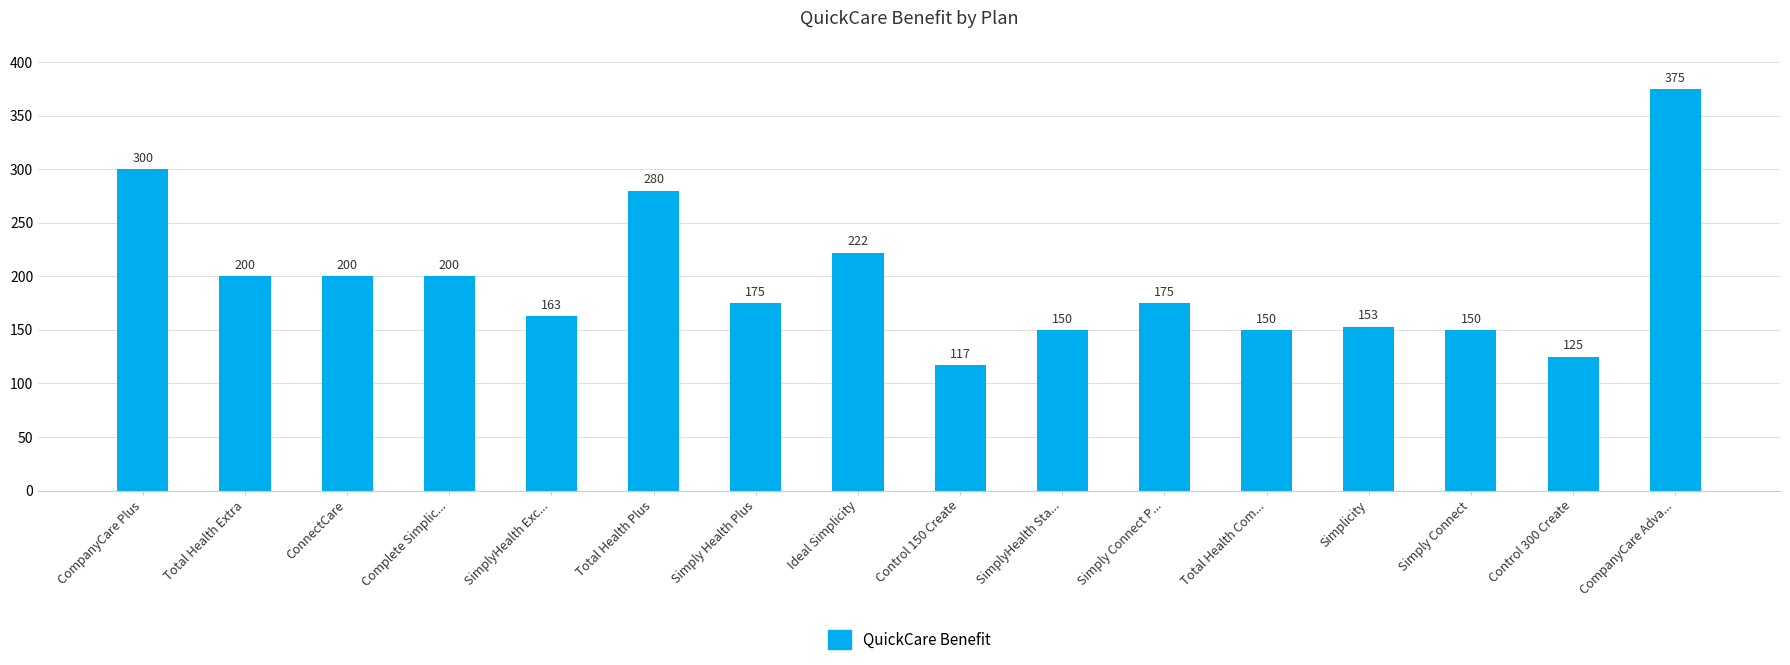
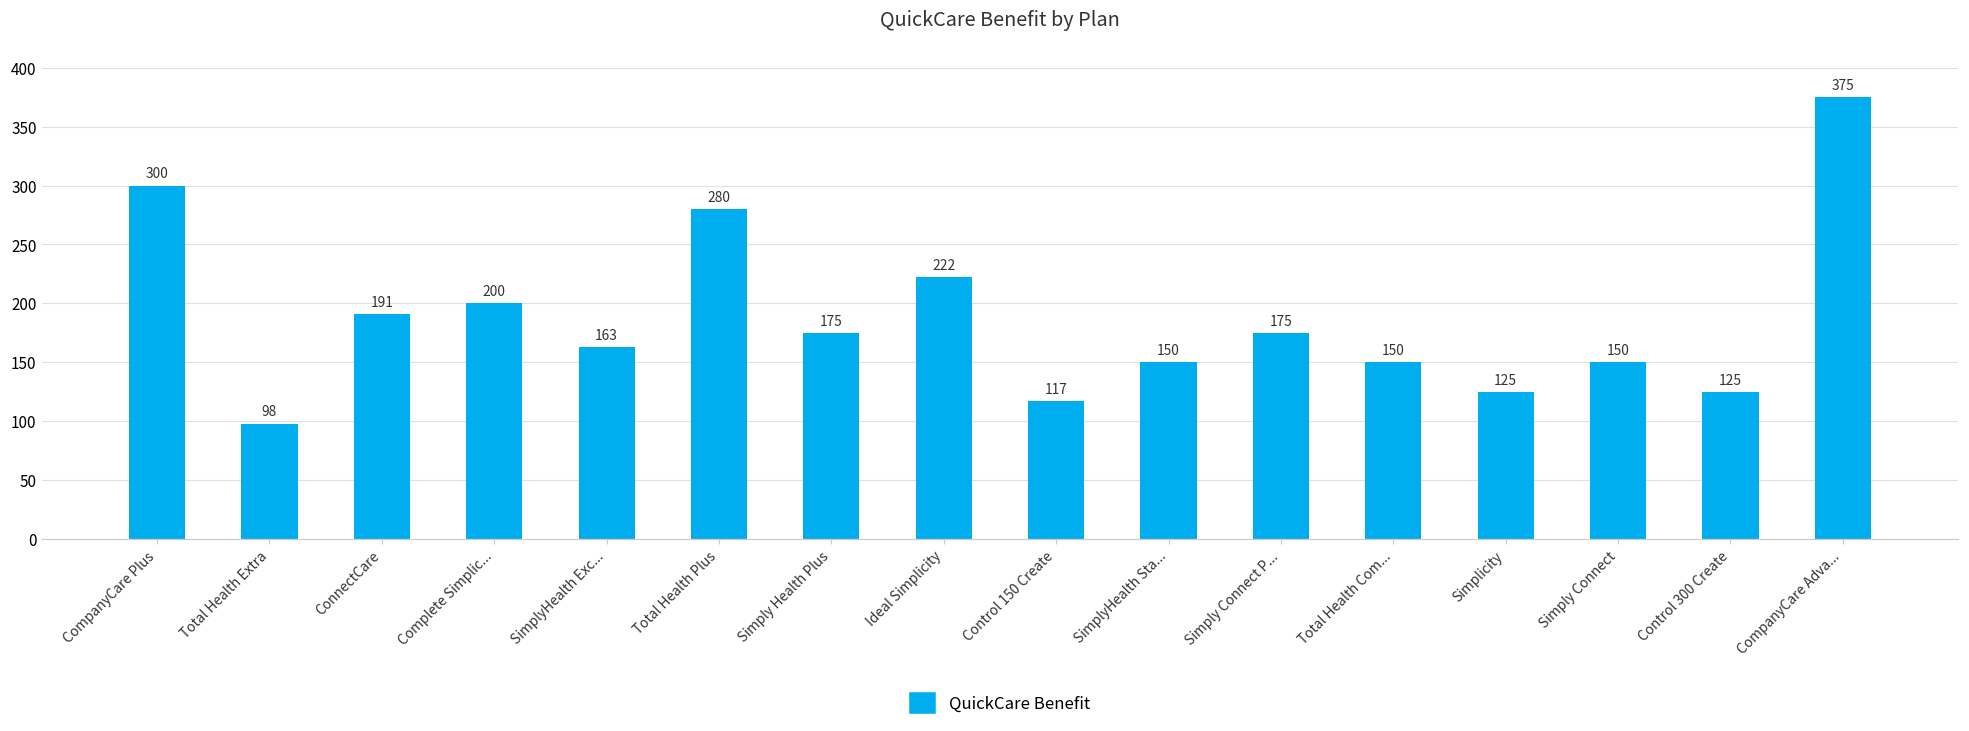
Total Health Extra: 200 -> 98
ConnectCare: 200 -> 191
Simplicity: 153 -> 125
